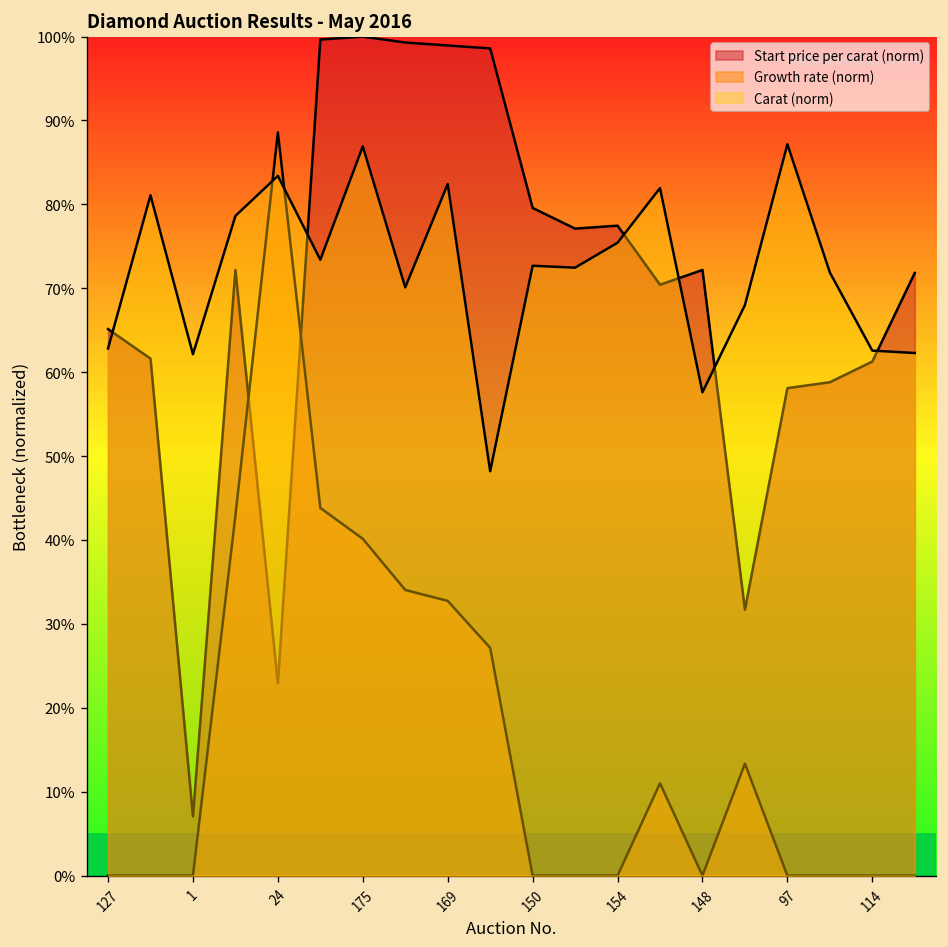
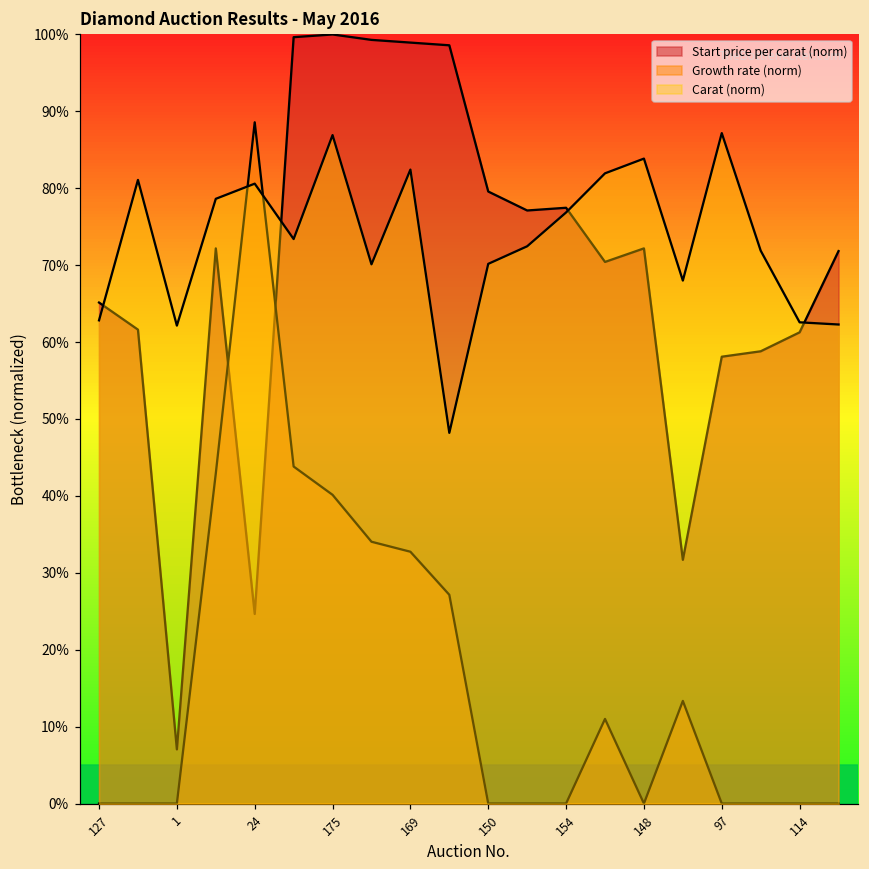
Start price per carat (norm), 24: 23% -> 25%
Carat (norm), 24: 83% -> 81%
Carat (norm), 150: 73% -> 70%
Carat (norm), 154: 75% -> 77%
Carat (norm), 148: 58% -> 84%
